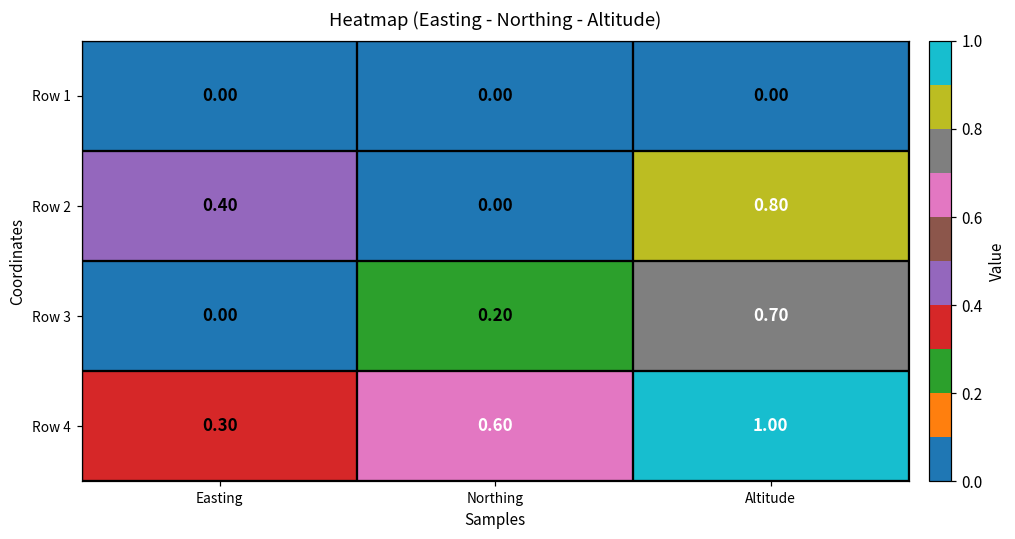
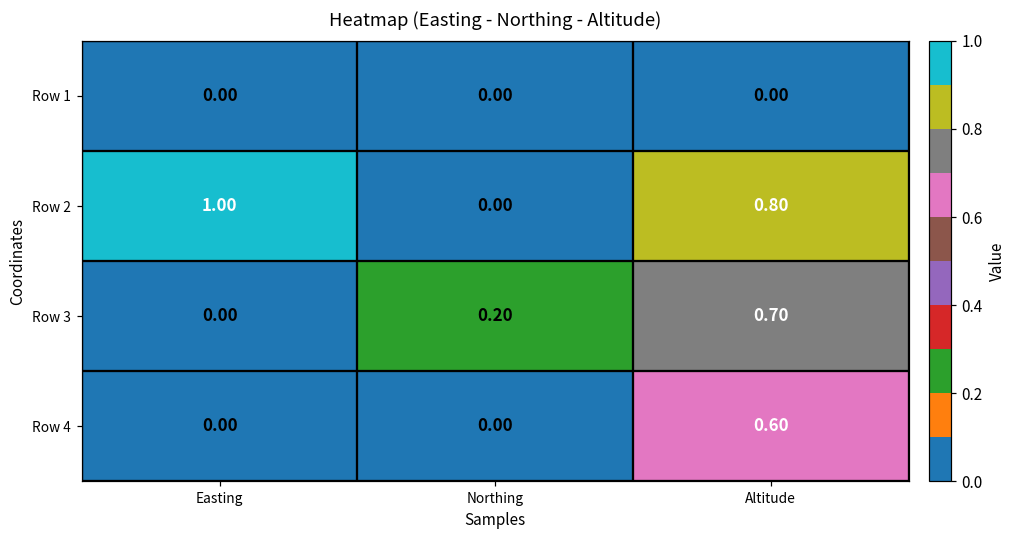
Row 2, Easting: 0.40 -> 1.00
Row 4, Easting: 0.30 -> 0.00
Row 4, Northing: 0.60 -> 0.00
Row 4, Altitude: 1.00 -> 0.60
